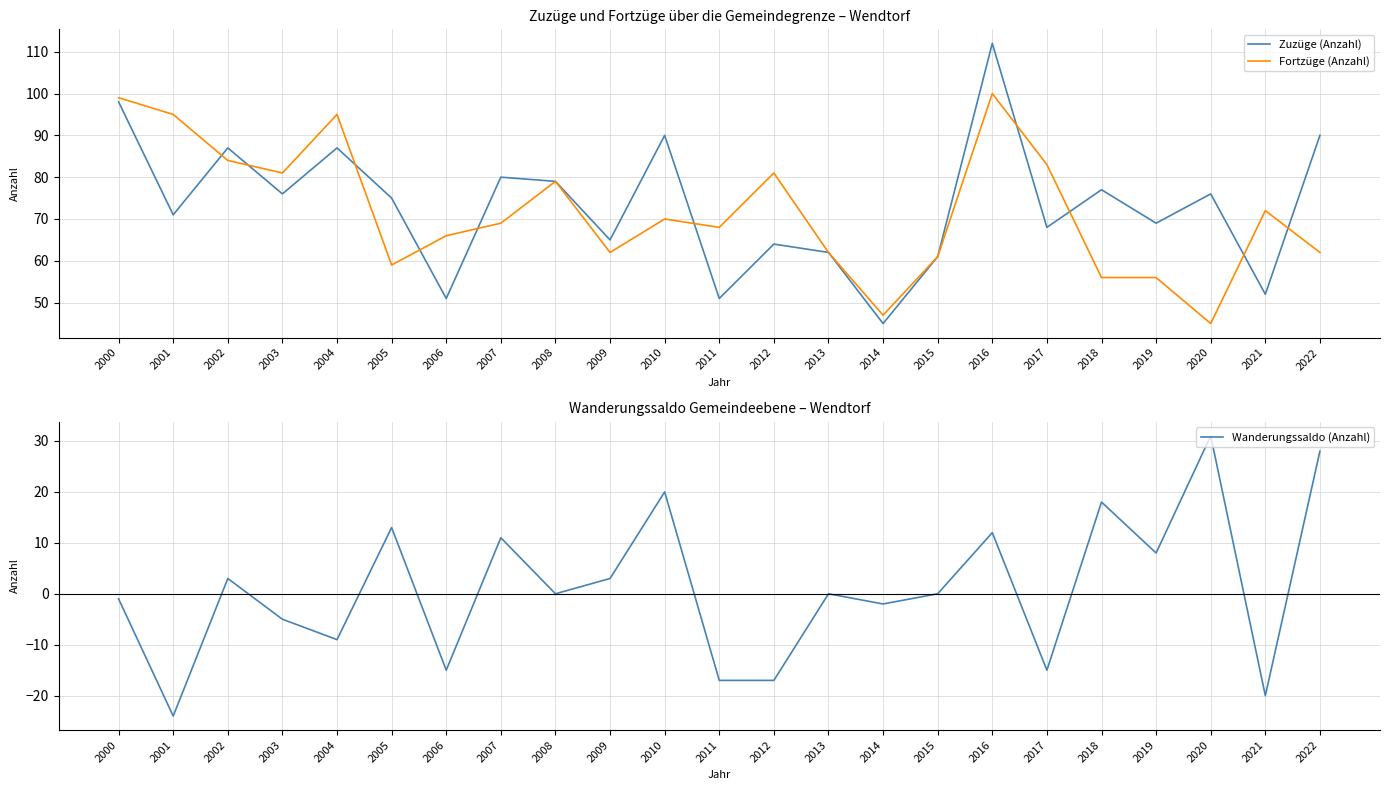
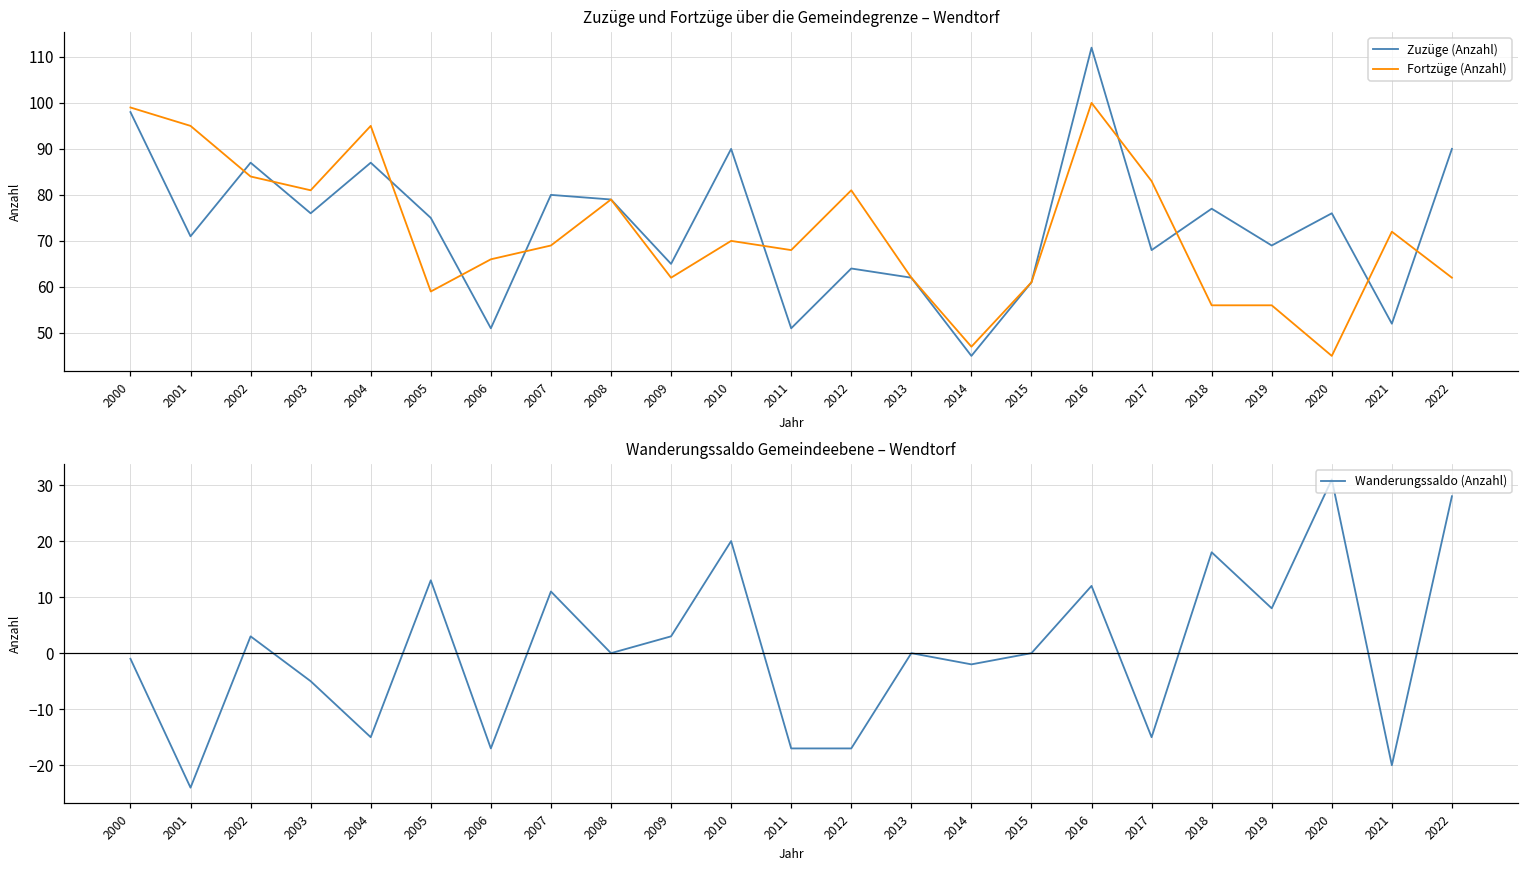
Wanderungssaldo Gemeindeebene – Wendtorf, 2004: -9 -> -15
Wanderungssaldo Gemeindeebene – Wendtorf, 2006: -15 -> -17
